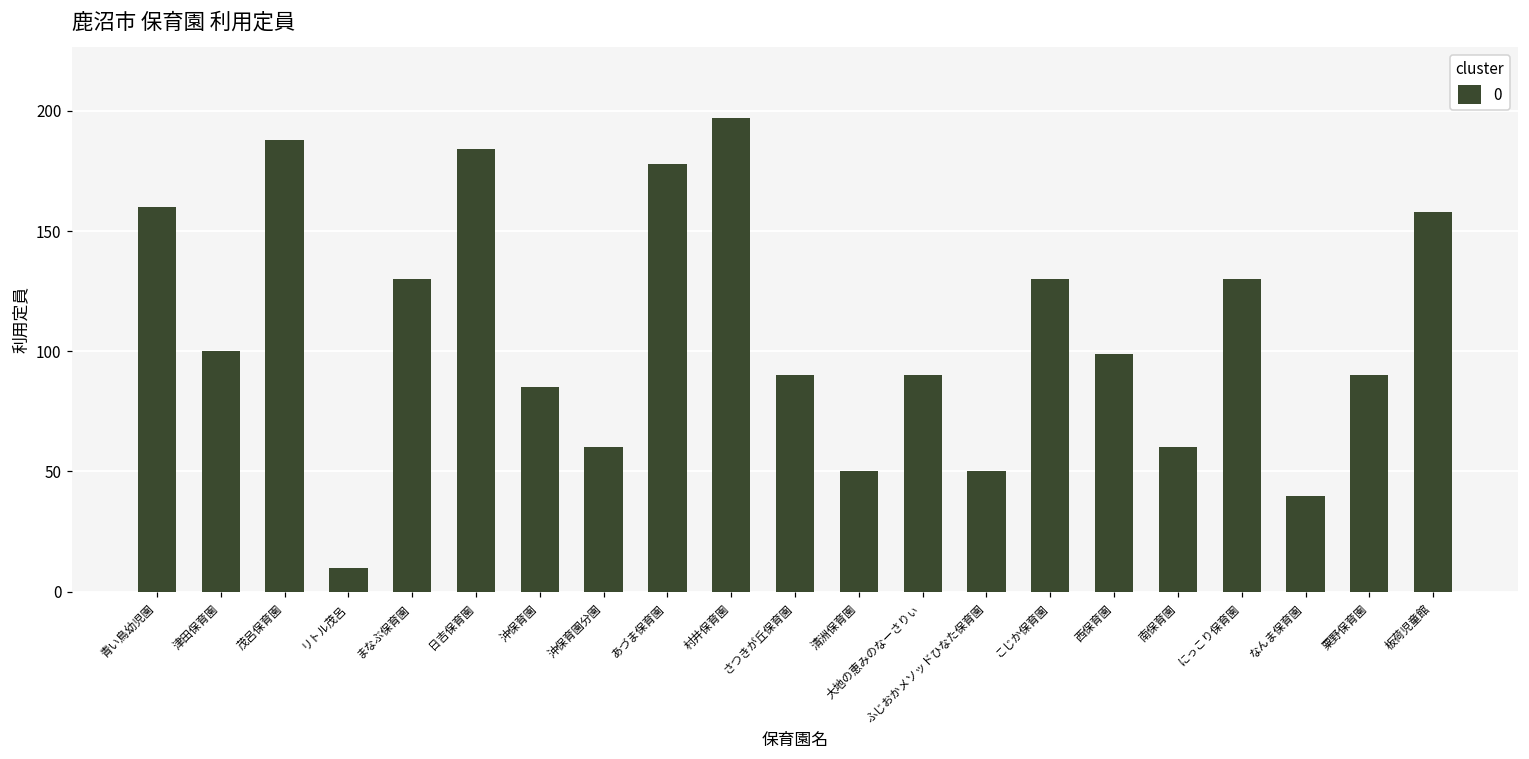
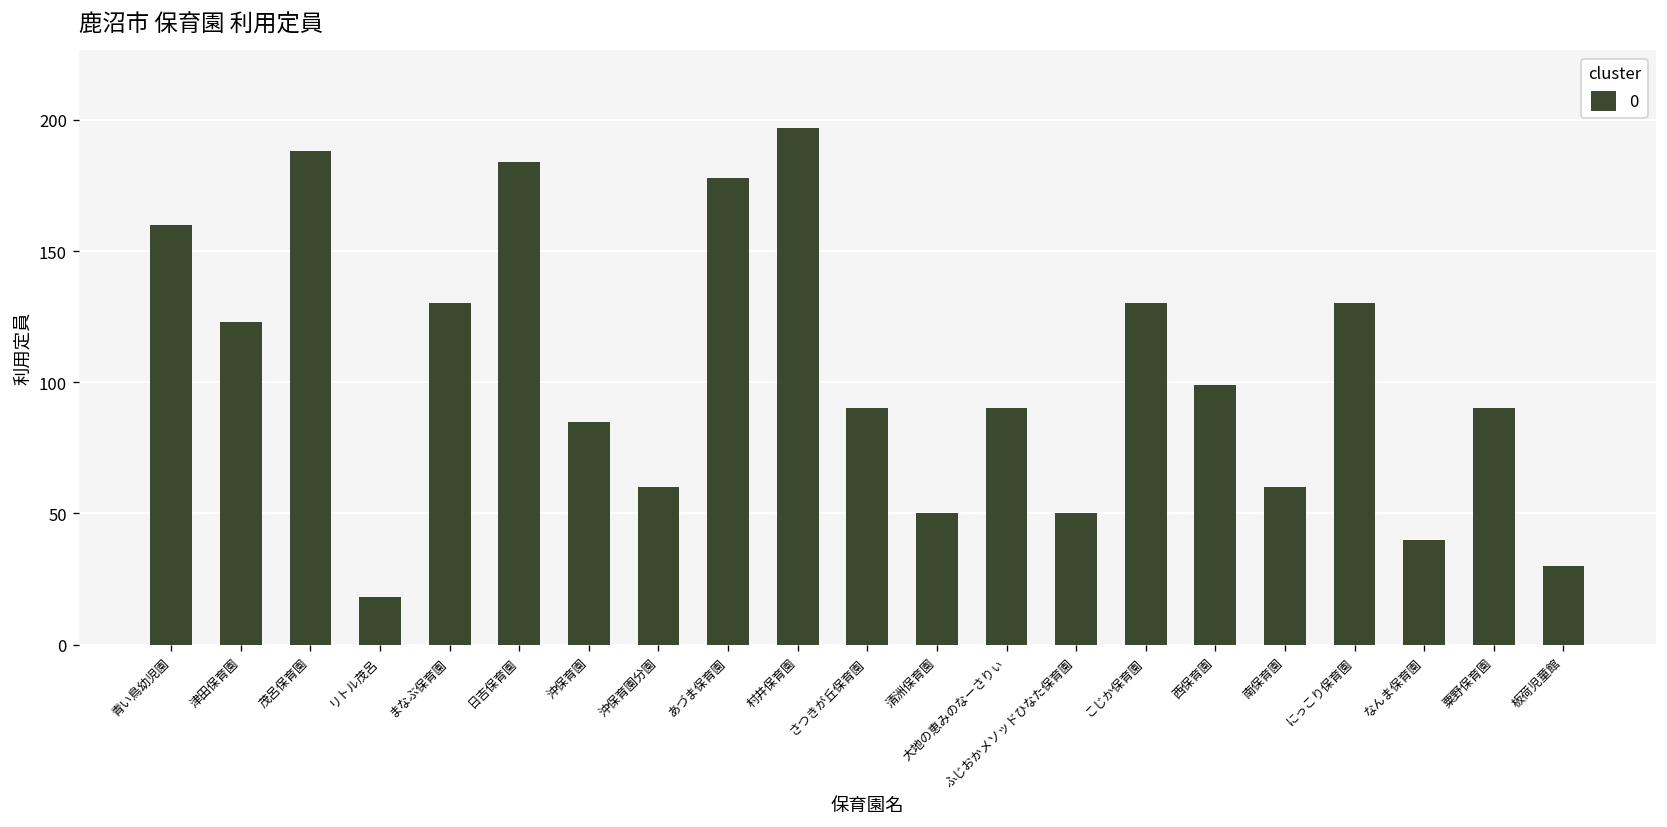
津田保育園: 100 -> 123
リトル茂呂: 10 -> 18
板荷児童館: 158 -> 30
